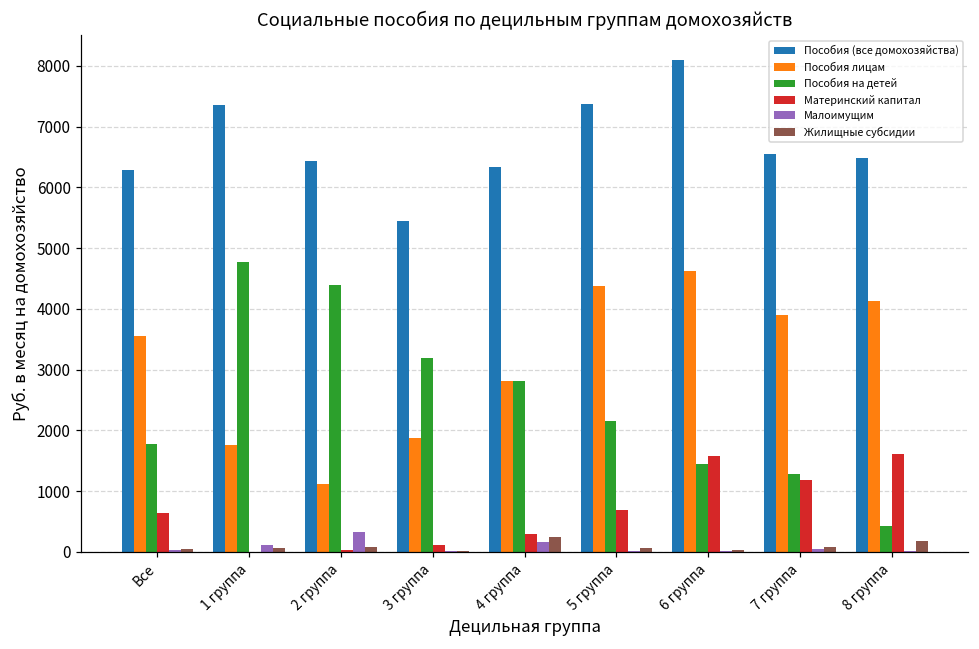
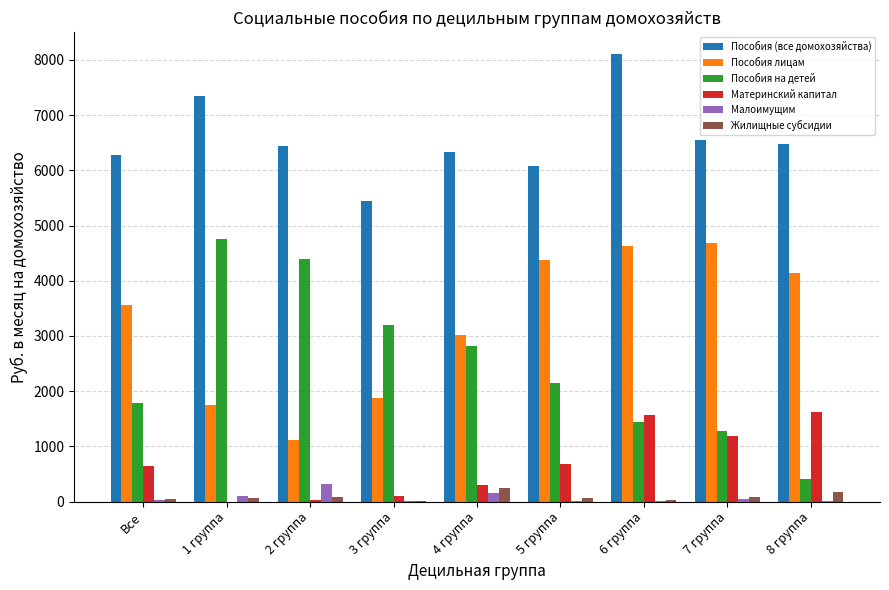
Пособия лицам, 4 группа: 2800 -> 3000
Пособия (все домохозяйства), 5 группа: 7400 -> 6100
Пособия лицам, 7 группа: 3900 -> 4700
